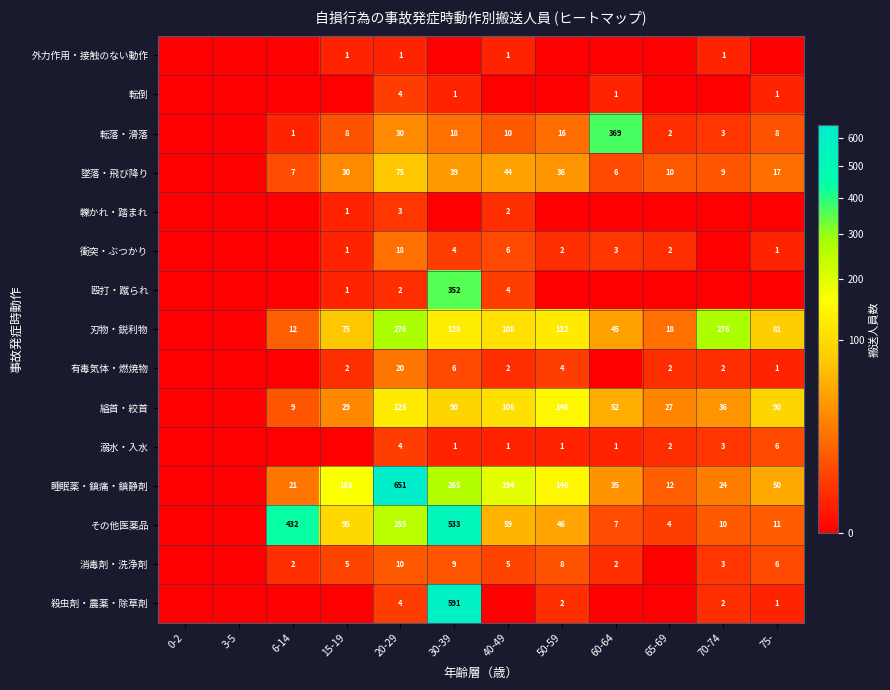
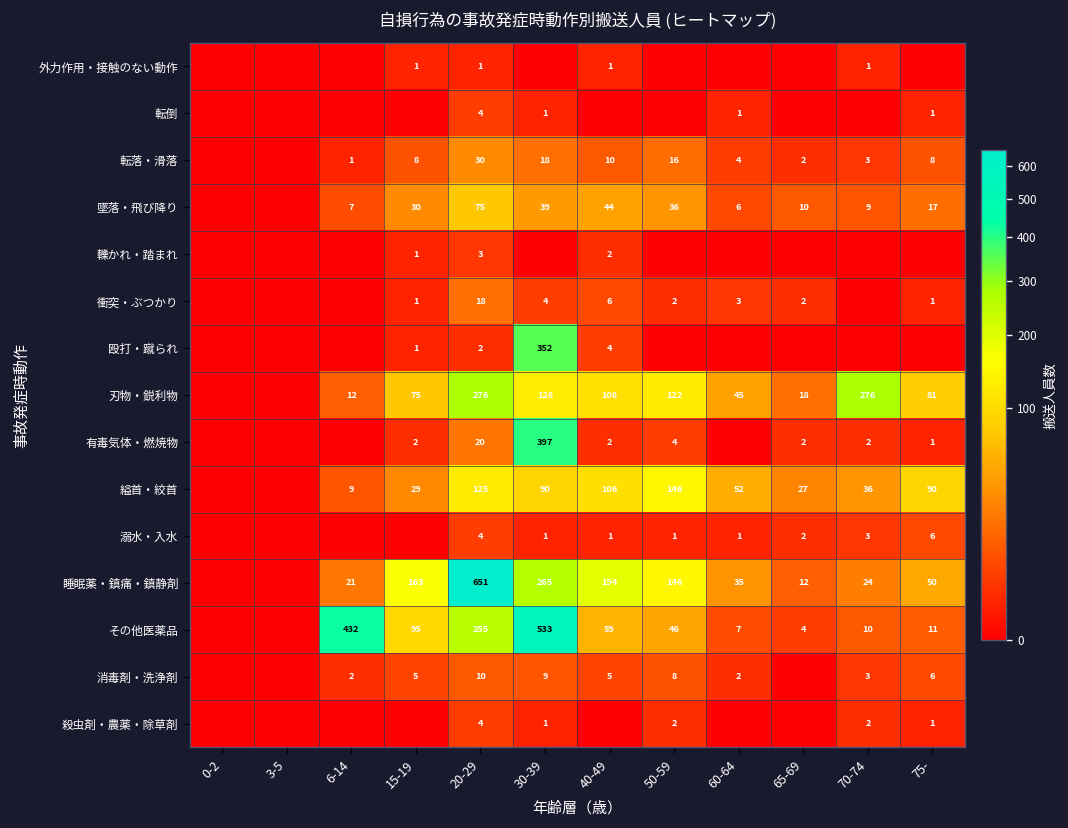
転落・滑落, 60-64: 369 -> 4
有毒気体・燃焼物, 30-39: 6 -> 397
殺虫剤・農薬・除草剤, 30-39: 591 -> 1
